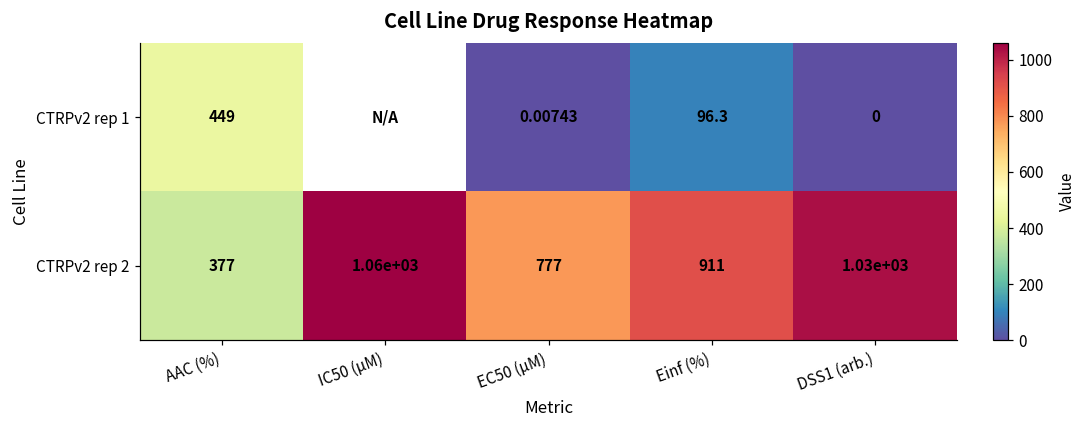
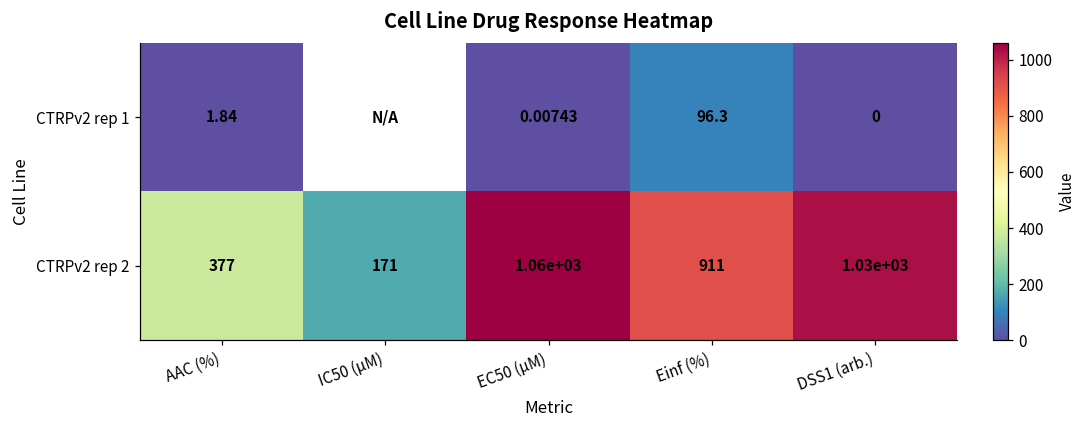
CTRPv2 rep 1, AAC (%): 449 -> 1.84
CTRPv2 rep 2, IC50 (µM): 1.06e+03 -> 171
CTRPv2 rep 2, EC50 (µM): 777 -> 1.06e+03
